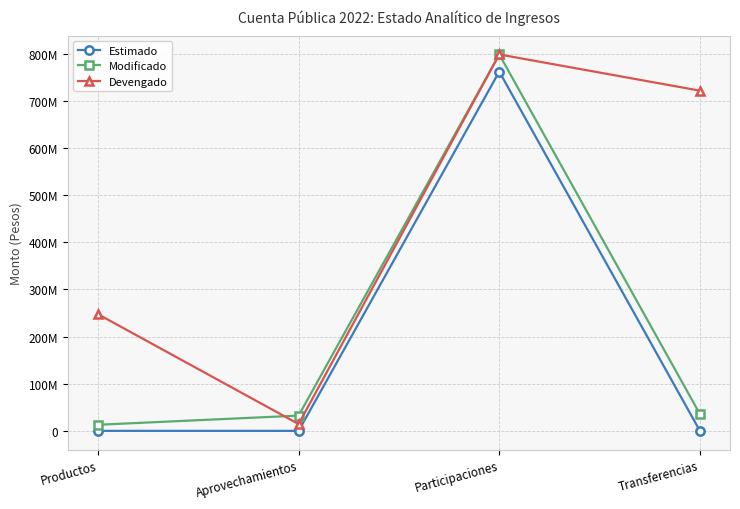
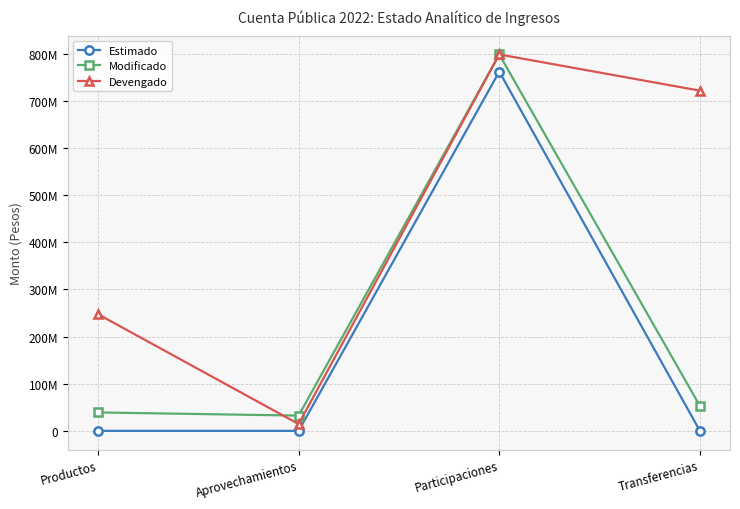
Modificado, Productos: 10000000 -> 40000000
Modificado, Transferencias: 40000000 -> 50000000
